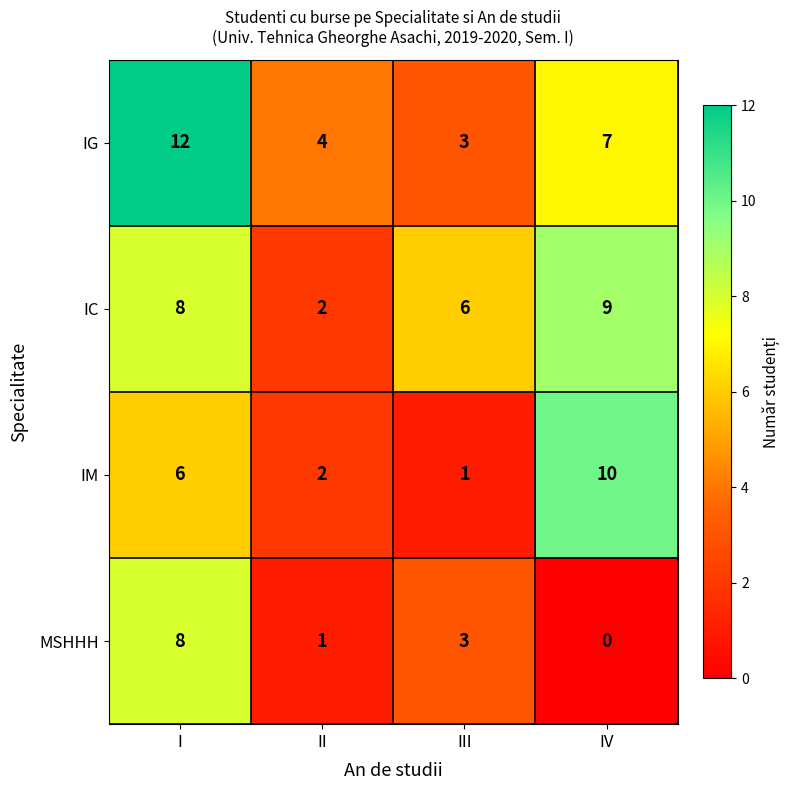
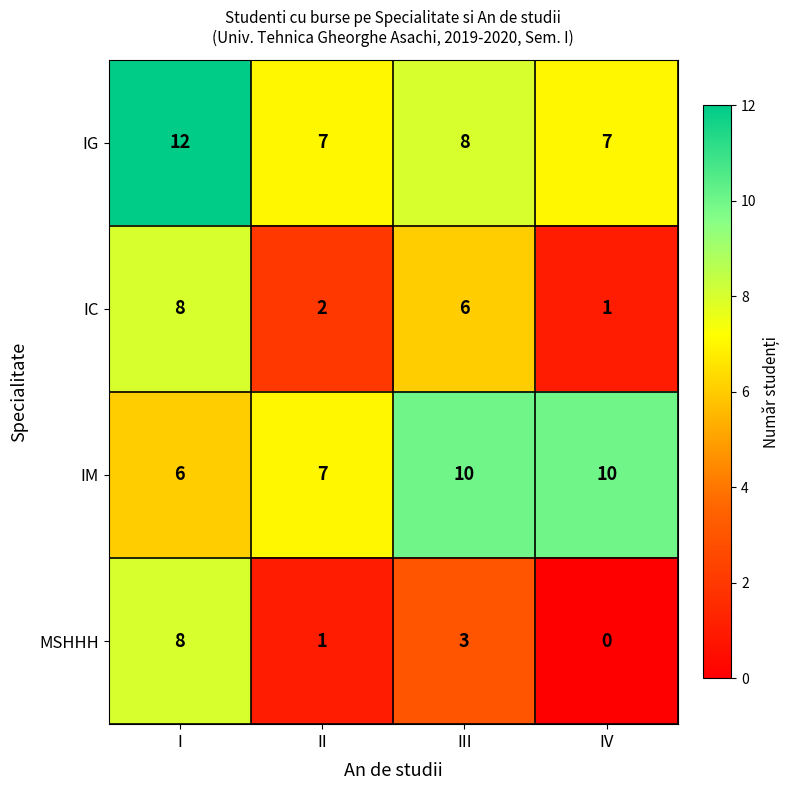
IG, II: 4 -> 7
IG, III: 3 -> 8
IC, IV: 9 -> 1
IM, II: 2 -> 7
IM, III: 1 -> 10
